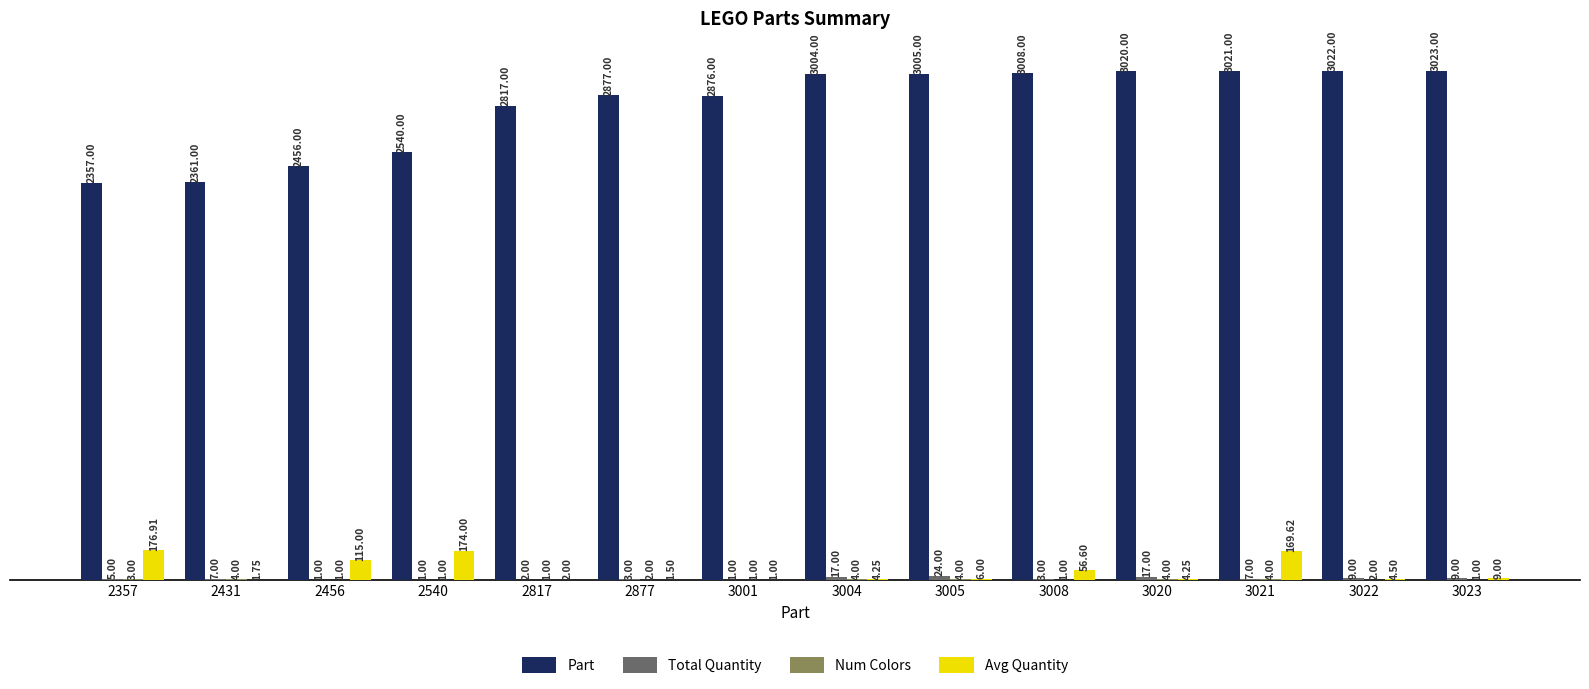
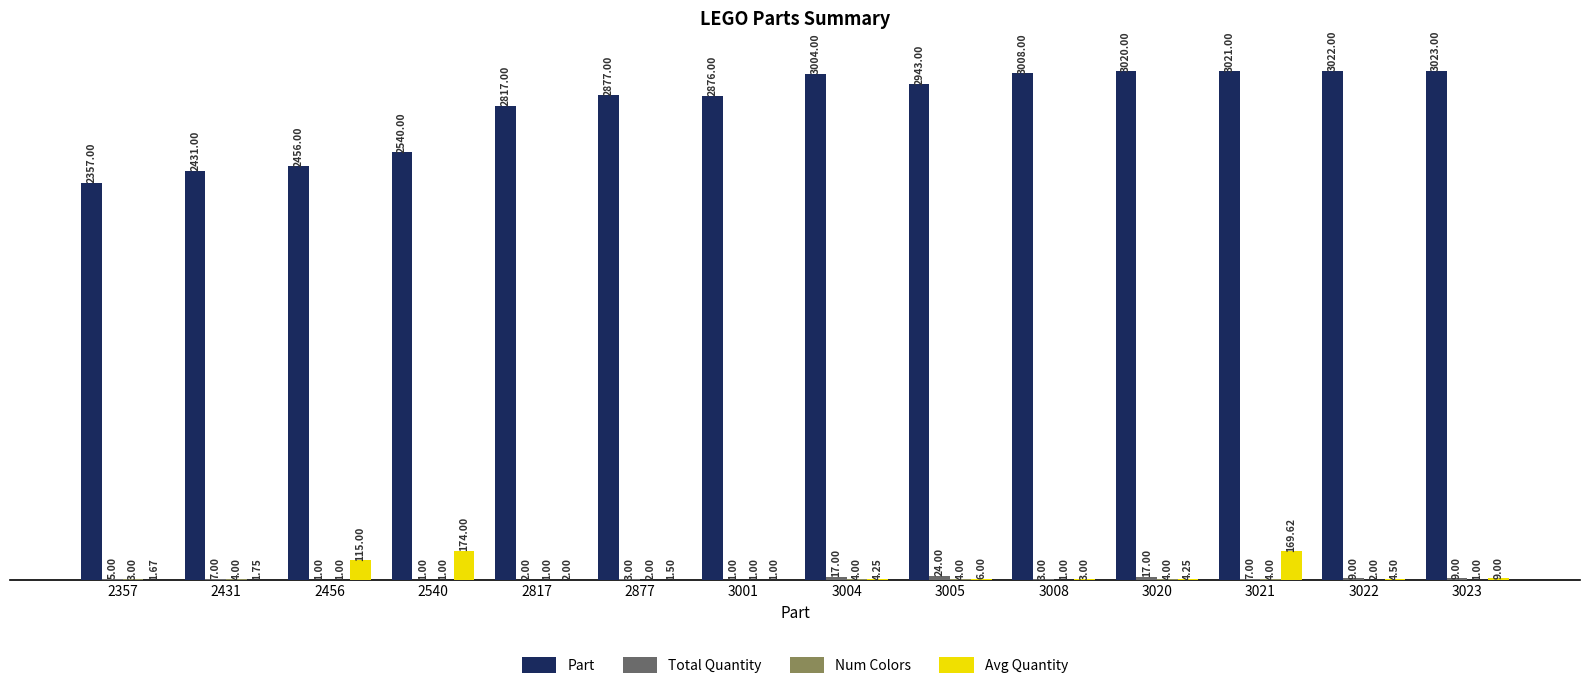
Avg Quantity, 2357: 176.91 -> 1.67
Part, 2431: 2361.00 -> 2431.00
Part, 3005: 3005.00 -> 2943.00
Avg Quantity, 3008: 56.60 -> 3.00
